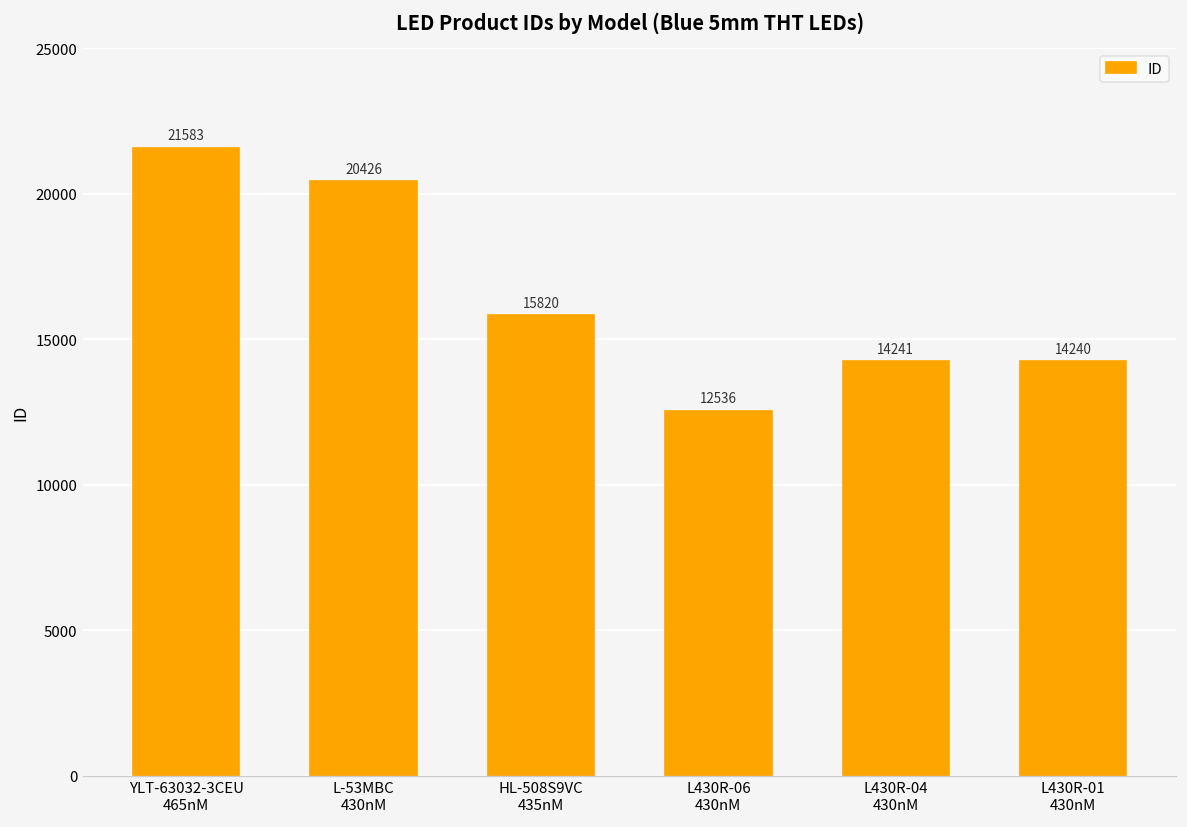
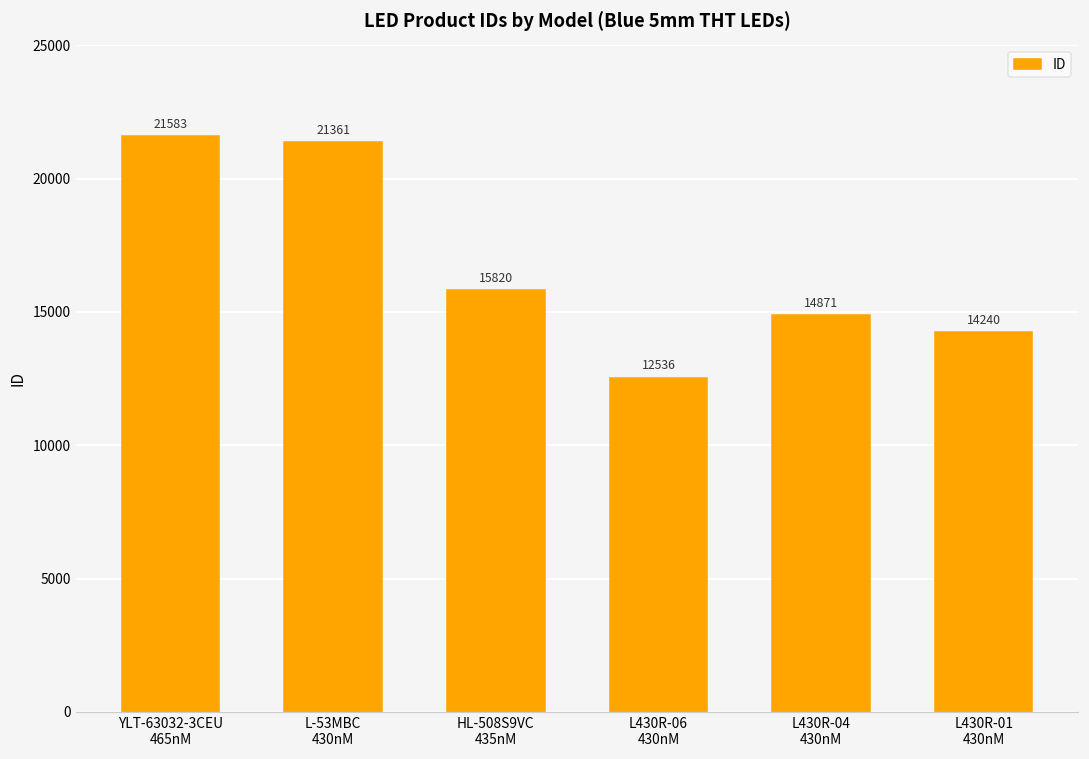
L-53MBC 430nM: 20426 -> 21361
L430R-04 430nM: 14241 -> 14871
